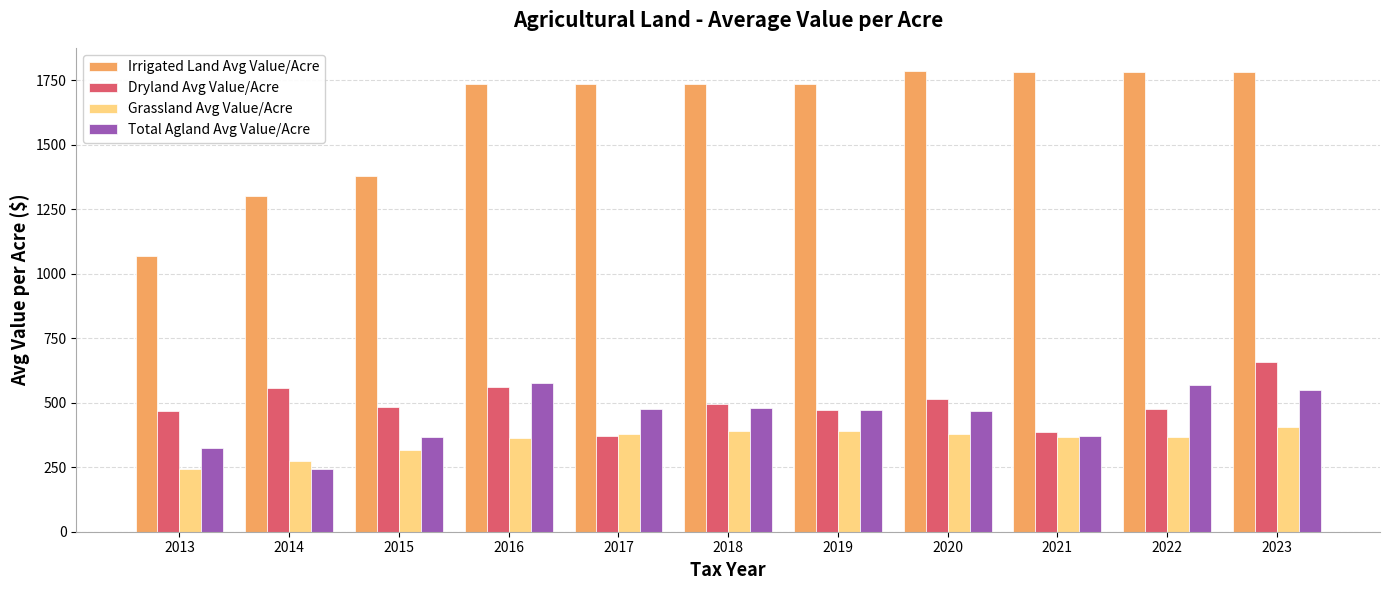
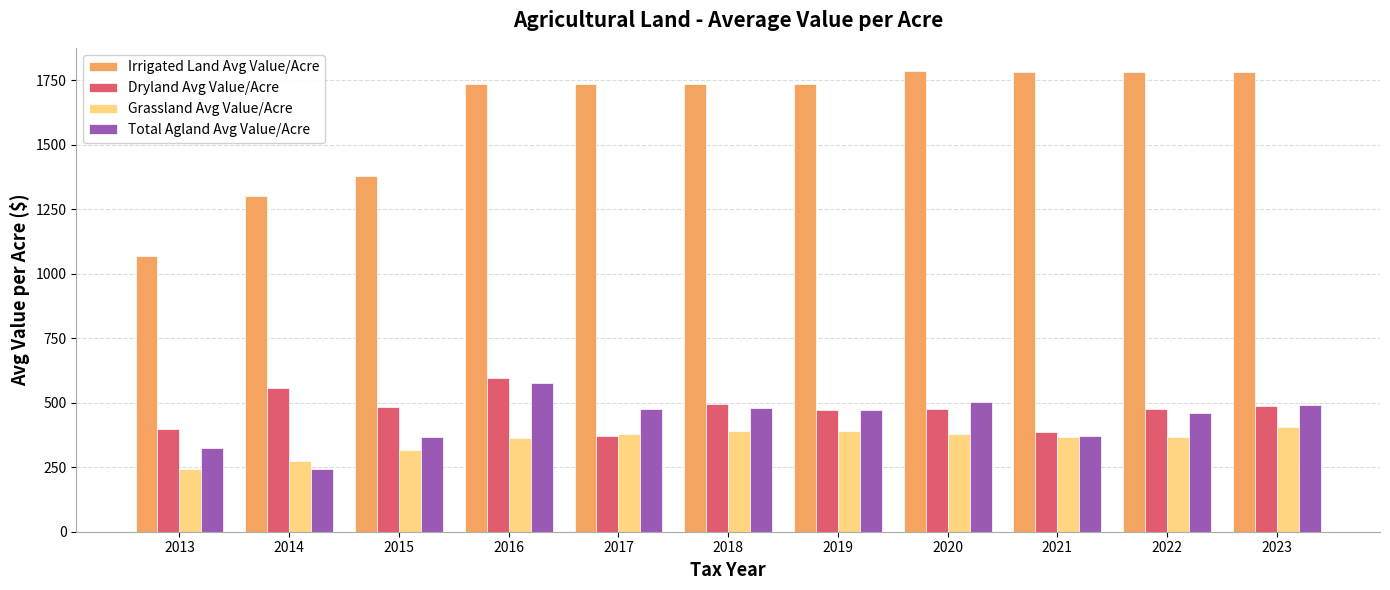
Dryland Avg Value/Acre, 2013: 470 -> 400
Dryland Avg Value/Acre, 2016: 560 -> 600
Dryland Avg Value/Acre, 2020: 510 -> 470
Total Agland Avg Value/Acre, 2020: 470 -> 500
Total Agland Avg Value/Acre, 2022: 570 -> 460
Dryland Avg Value/Acre, 2023: 660 -> 490
Total Agland Avg Value/Acre, 2023: 550 -> 490
